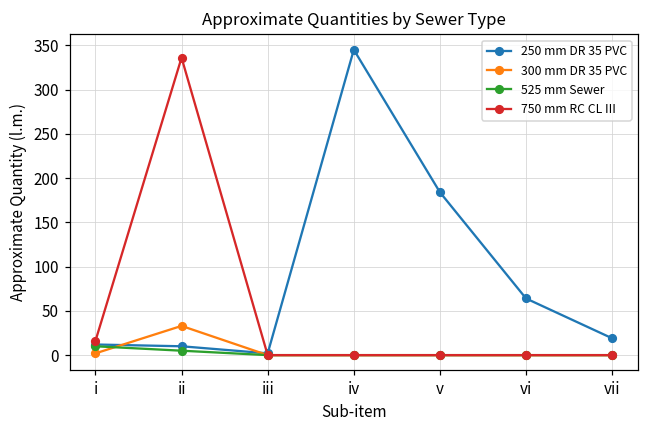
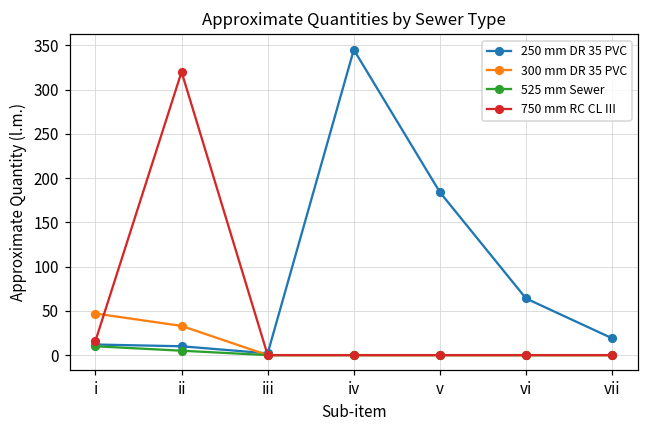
300 mm DR 35 PVC, i: 0 -> 50
750 mm RC CL III, ii: 340 -> 320
